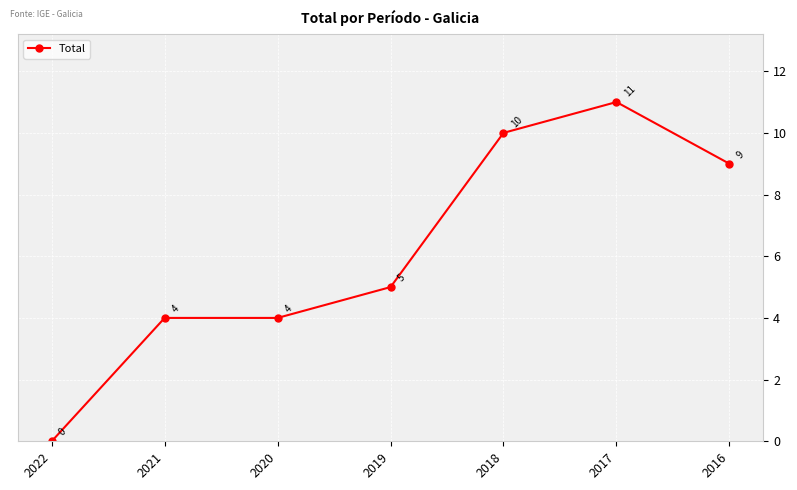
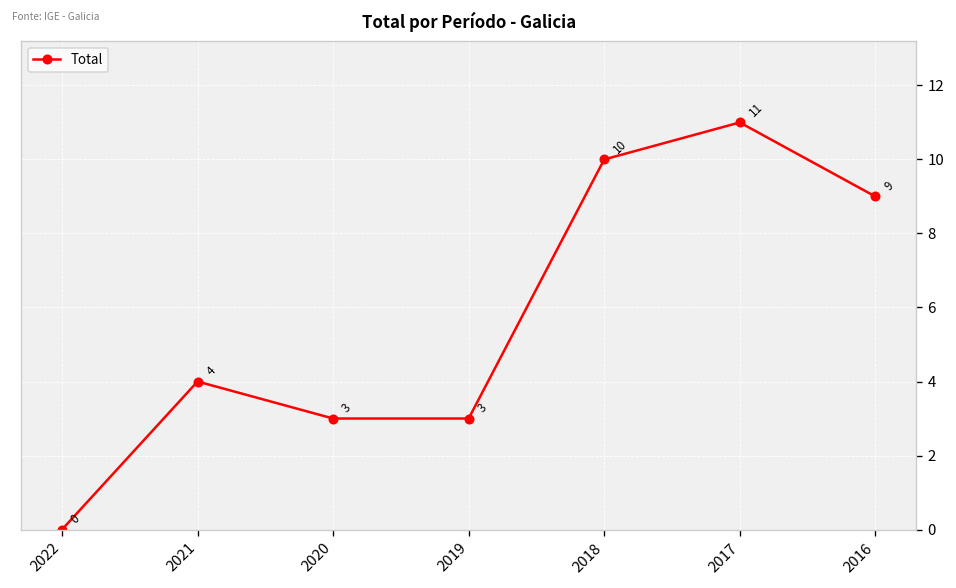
2020: 4 -> 3
2019: 5 -> 3
